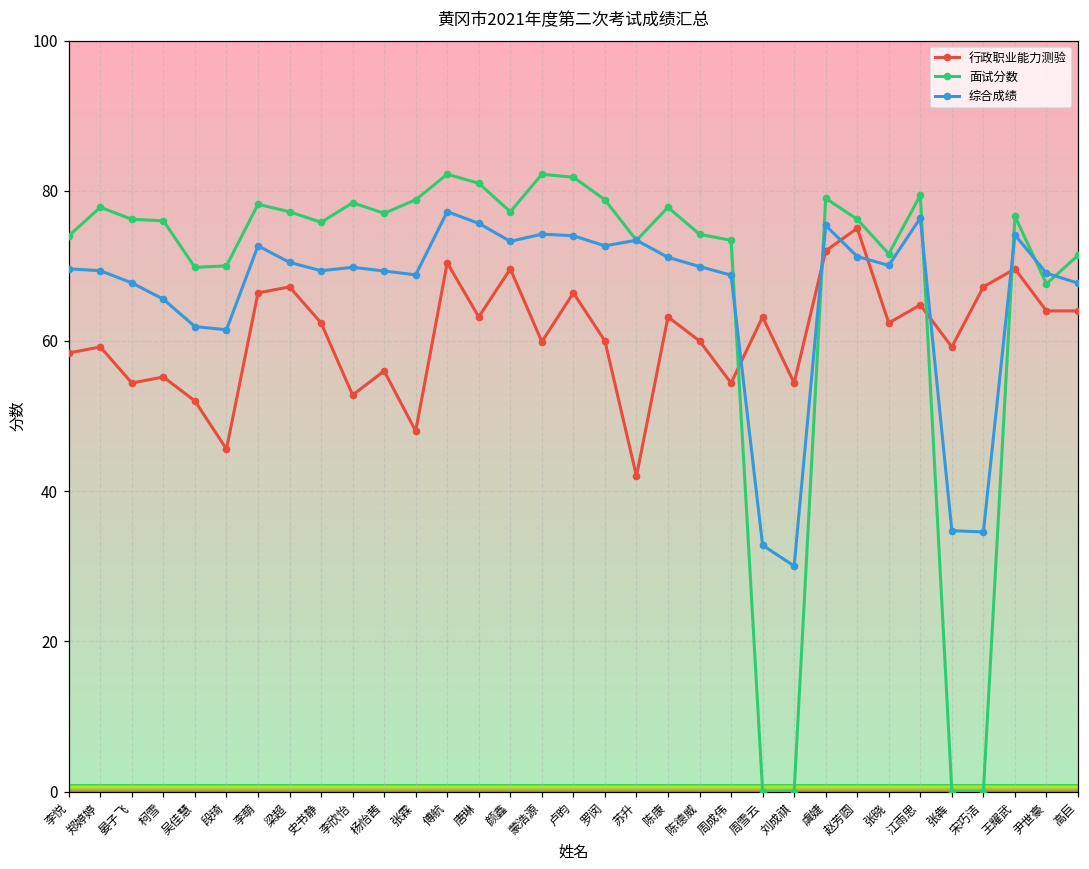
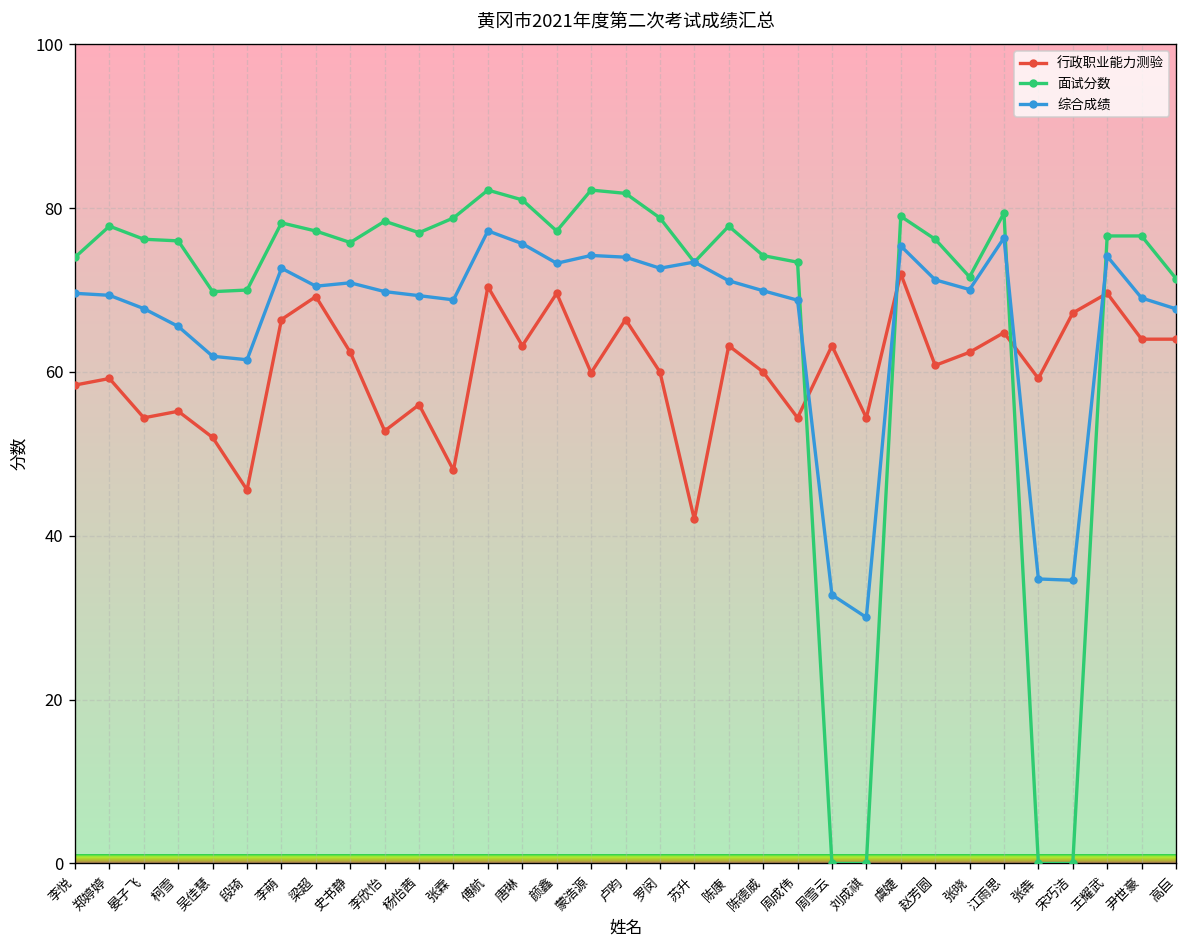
行政职业能力测验, 梁超: 67 -> 69
综合成绩, 史书静: 69 -> 71
行政职业能力测验, 赵芳圆: 75 -> 61
面试分数, 尹世豪: 68 -> 77
